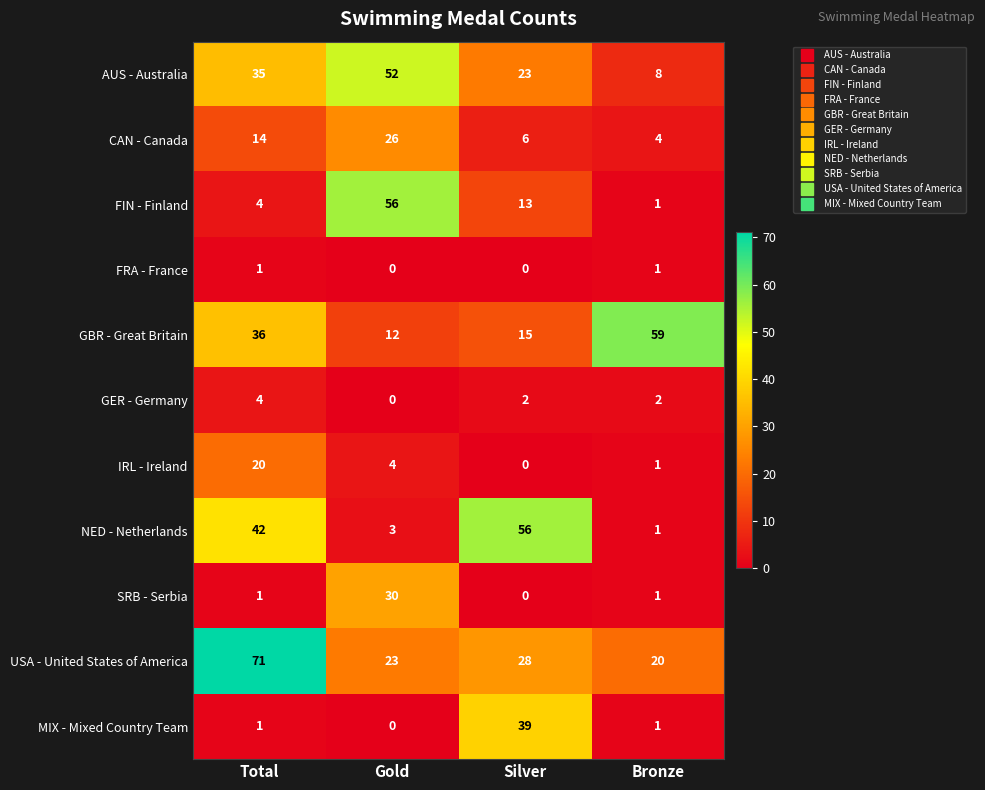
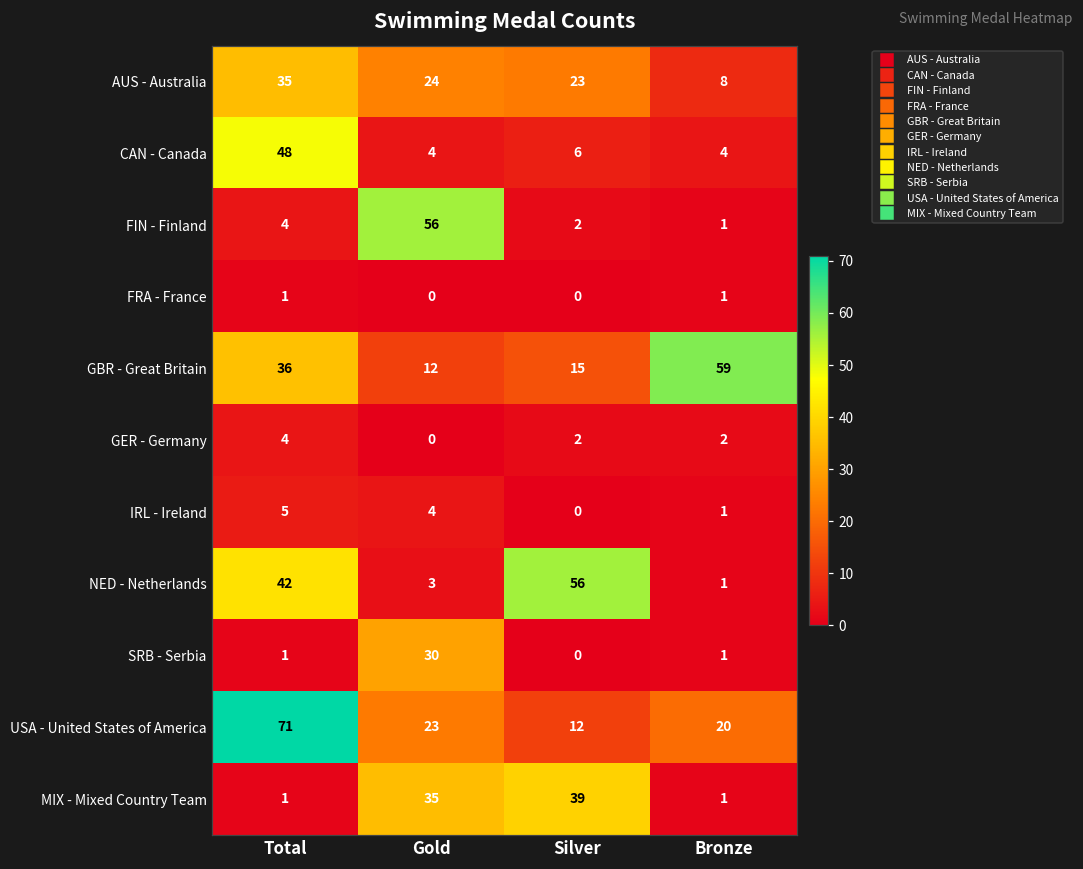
AUS - Australia, Gold: 52 -> 24
CAN - Canada, Total: 14 -> 48
CAN - Canada, Gold: 26 -> 4
FIN - Finland, Silver: 13 -> 2
IRL - Ireland, Total: 20 -> 5
USA - United States of America, Silver: 28 -> 12
MIX - Mixed Country Team, Gold: 0 -> 35
